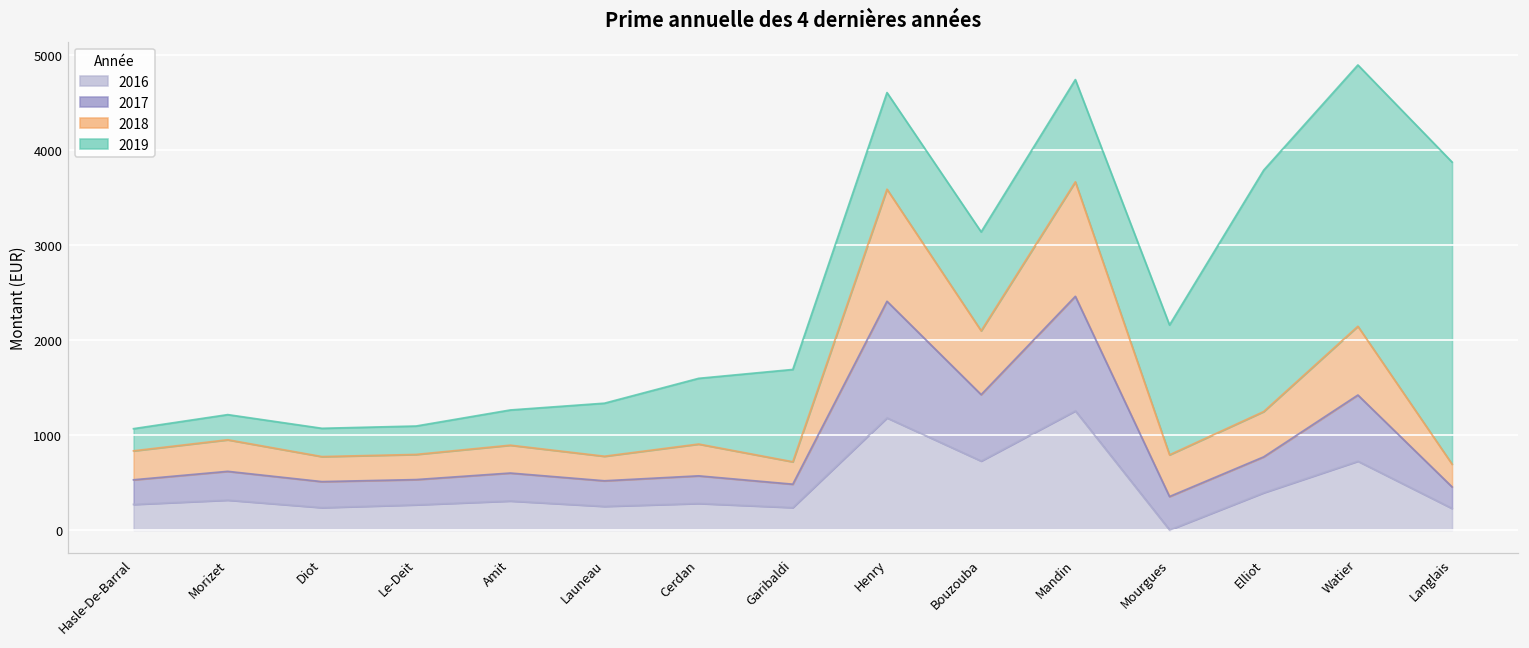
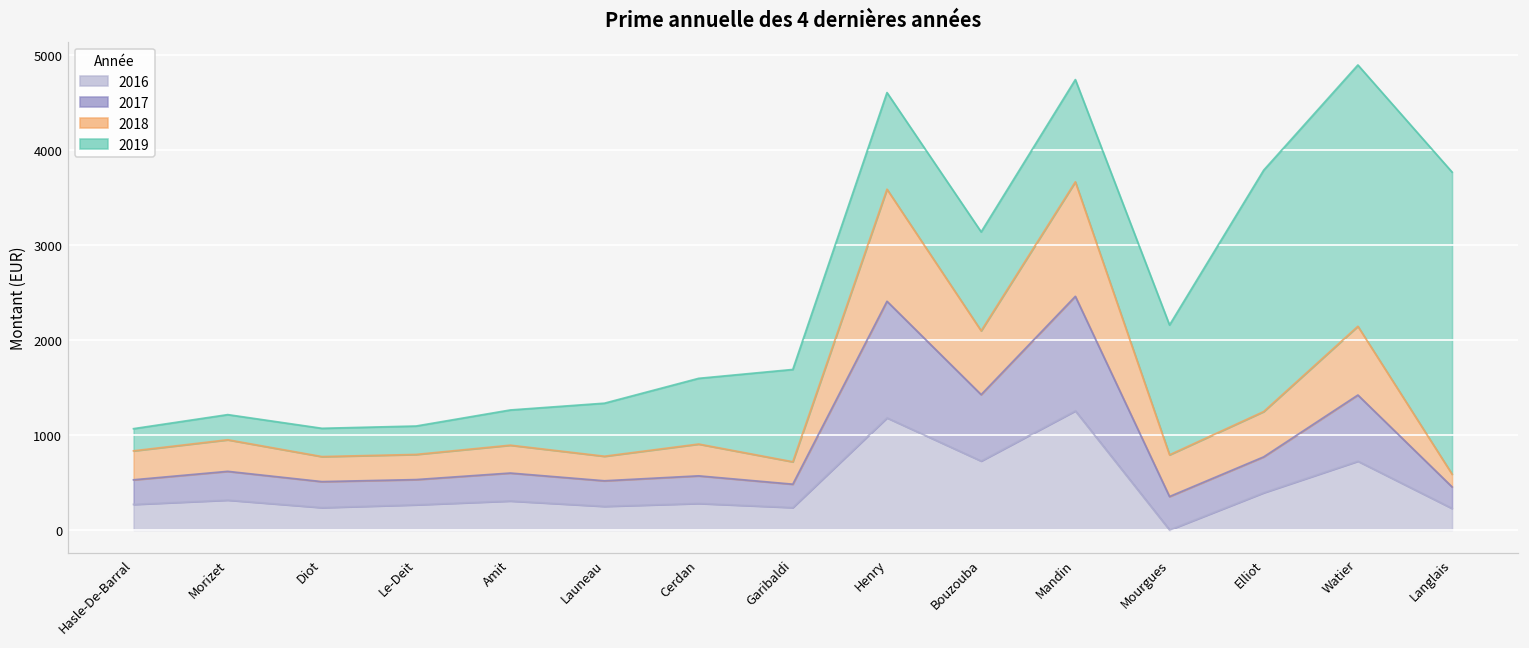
2018, Langlais: 200 -> 100
